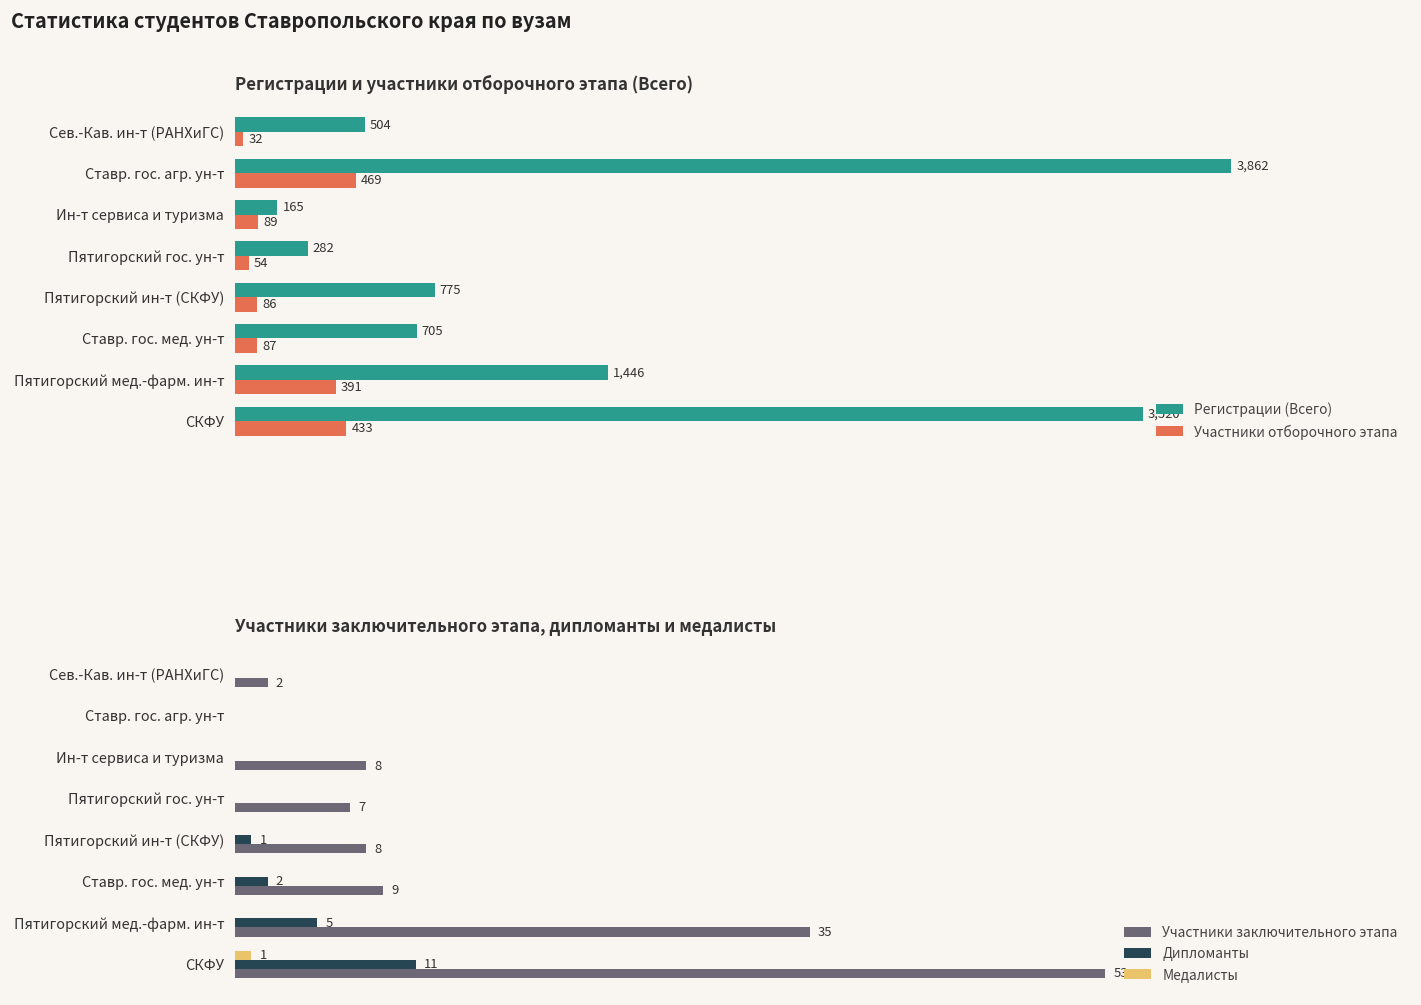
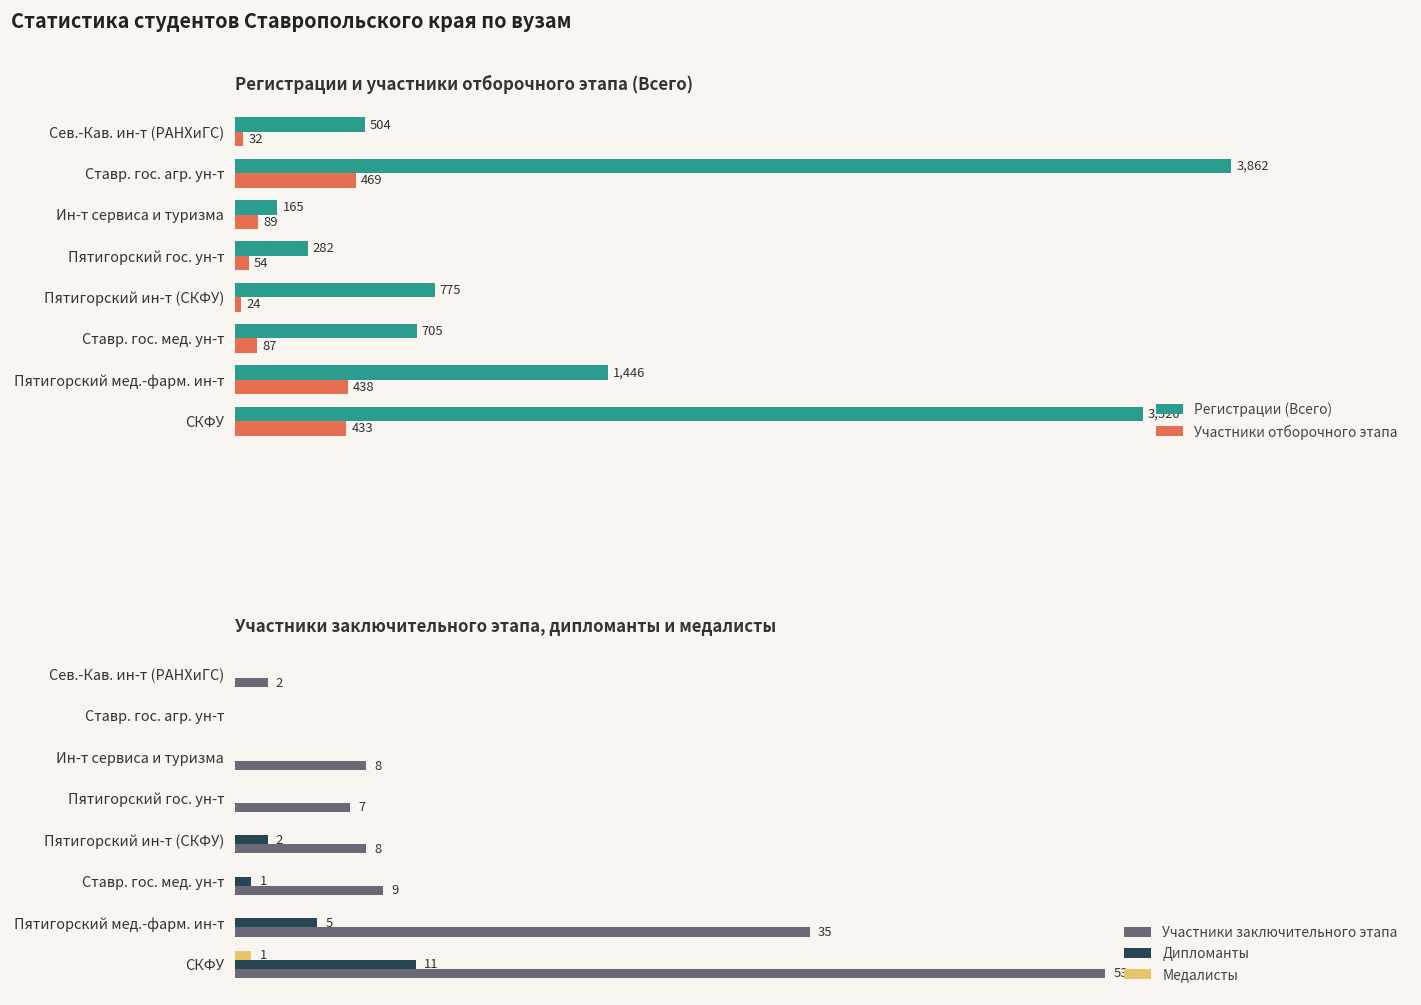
Регистрации и участники отборочного этапа (Всего), Участники отборочного этапа, Пятигорский ин-т (СКФУ): 86 -> 24
Регистрации и участники отборочного этапа (Всего), Участники отборочного этапа, Пятигорский мед.-фарм. ин-т: 391 -> 438
Участники заключительного этапа, дипломанты и медалисты, Дипломанты, Пятигорский ин-т (СКФУ): 1 -> 2
Участники заключительного этапа, дипломанты и медалисты, Дипломанты, Ставр. гос. мед. ун-т: 2 -> 1
